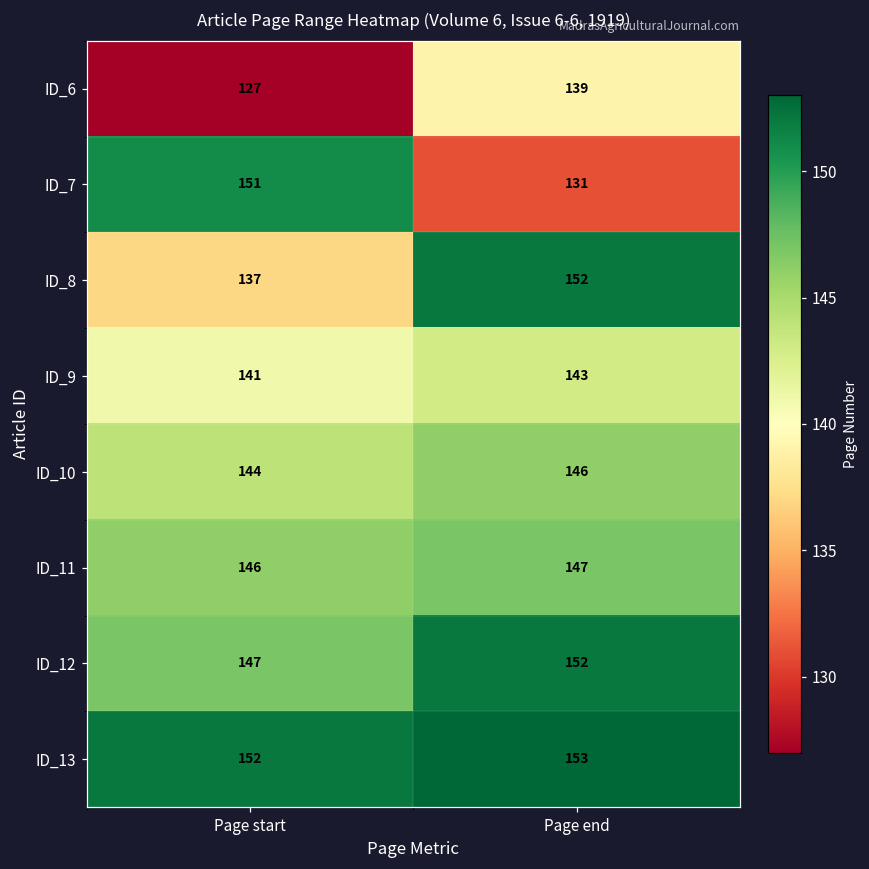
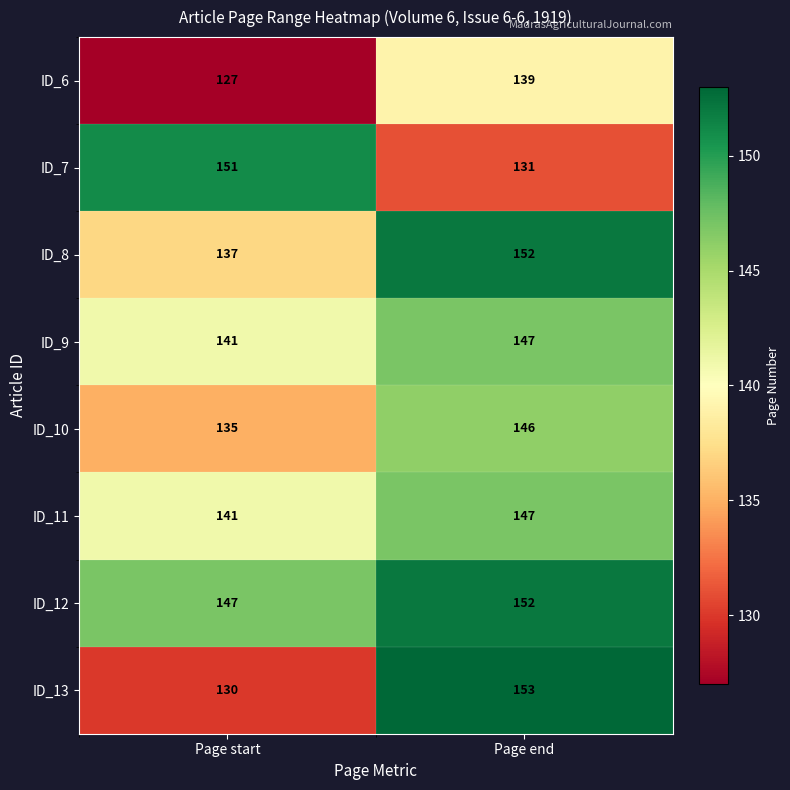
ID_9, Page end: 143 -> 147
ID_10, Page start: 144 -> 135
ID_11, Page start: 146 -> 141
ID_13, Page start: 152 -> 130
